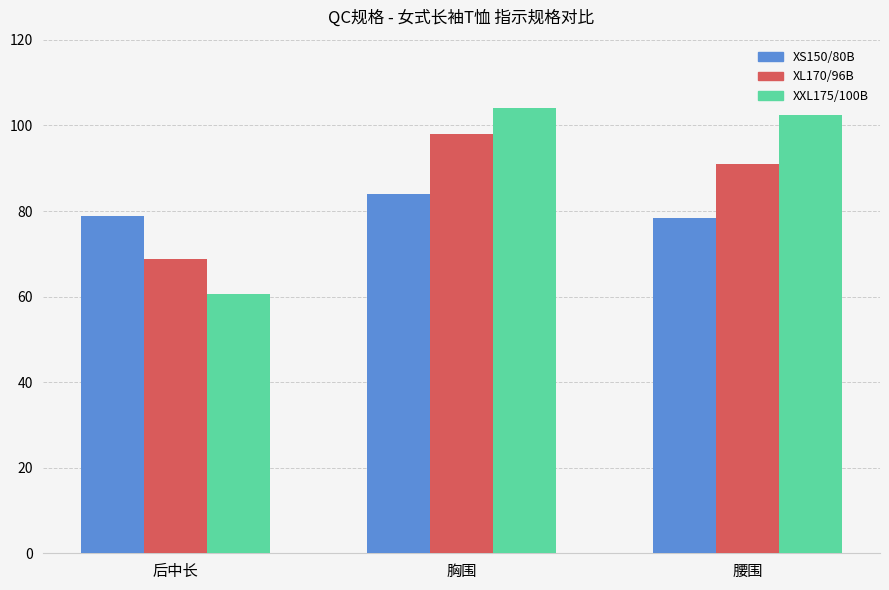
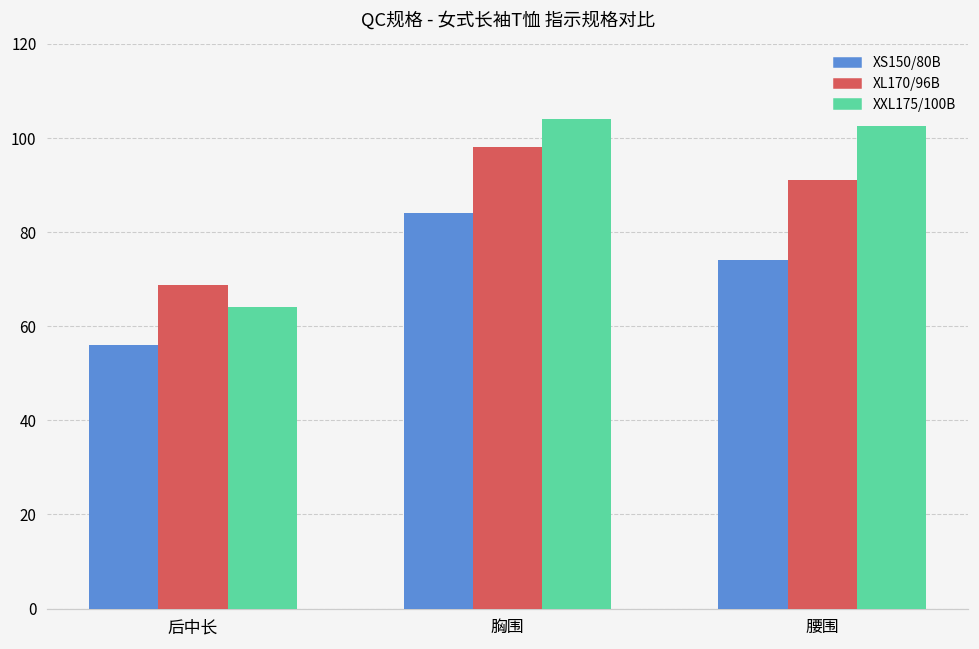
XS150/80B, 后中长: 79 -> 56
XXL175/100B, 后中长: 61 -> 64
XS150/80B, 腰围: 78 -> 74
